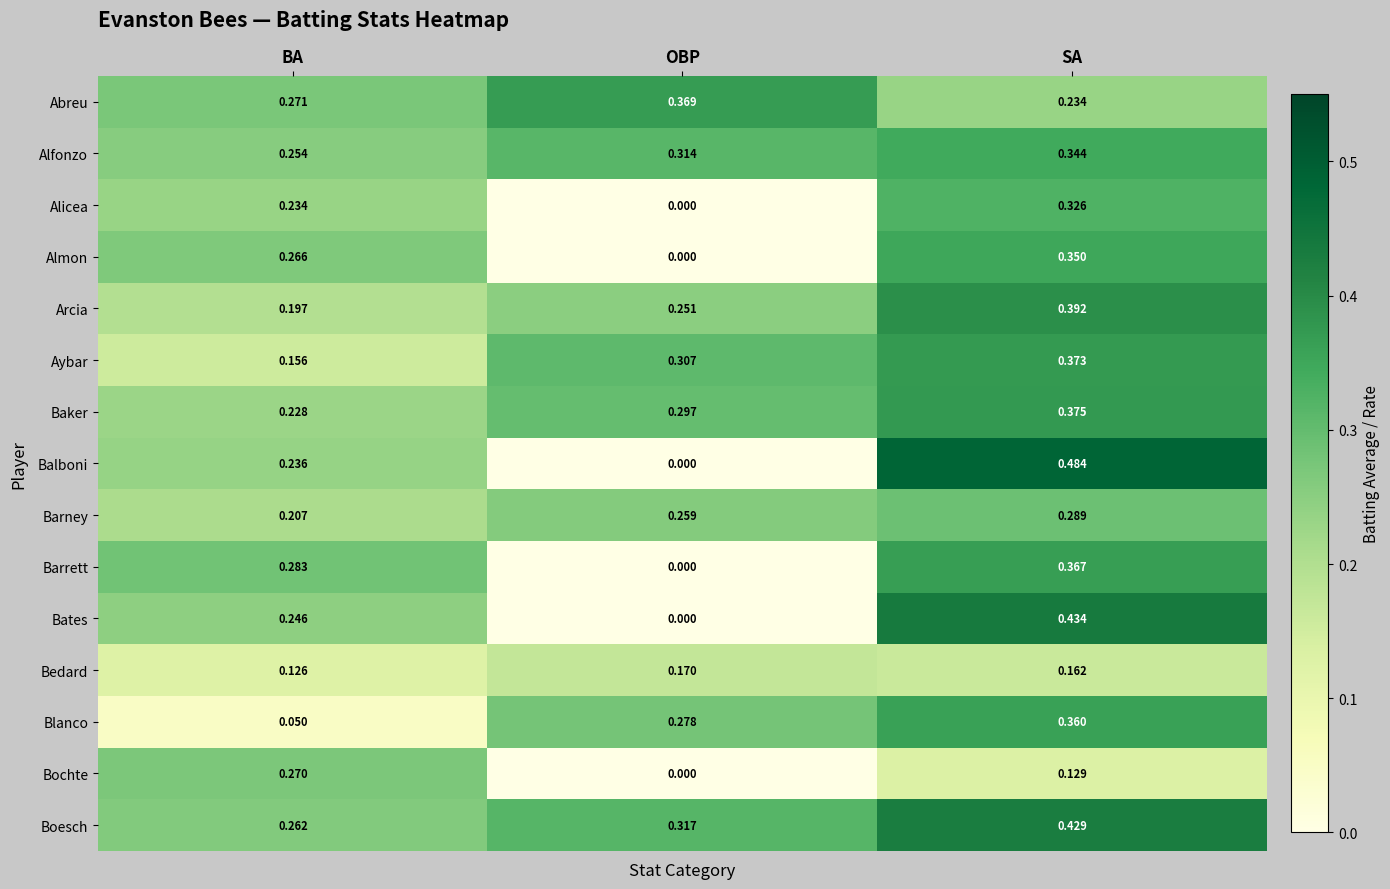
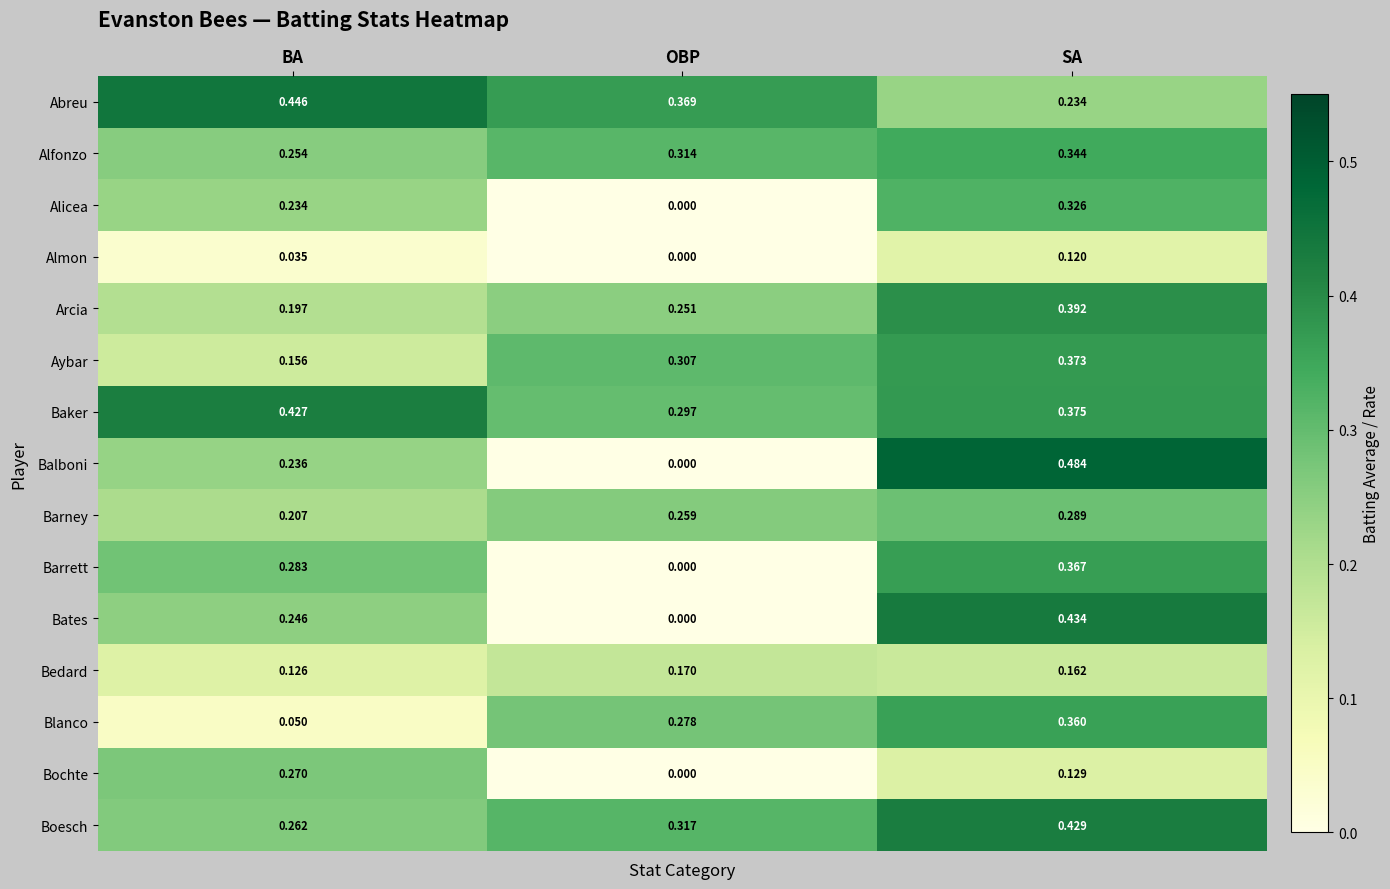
Abreu, BA: 0.271 -> 0.446
Almon, BA: 0.266 -> 0.035
Almon, SA: 0.350 -> 0.120
Baker, BA: 0.228 -> 0.427
